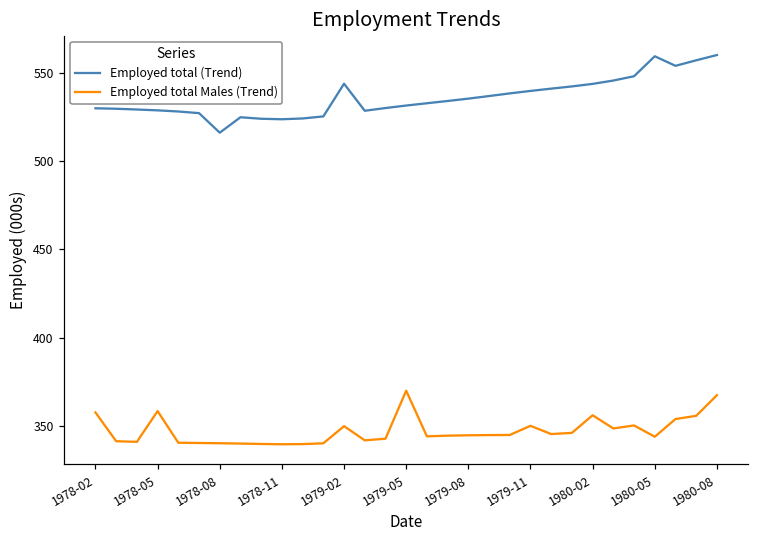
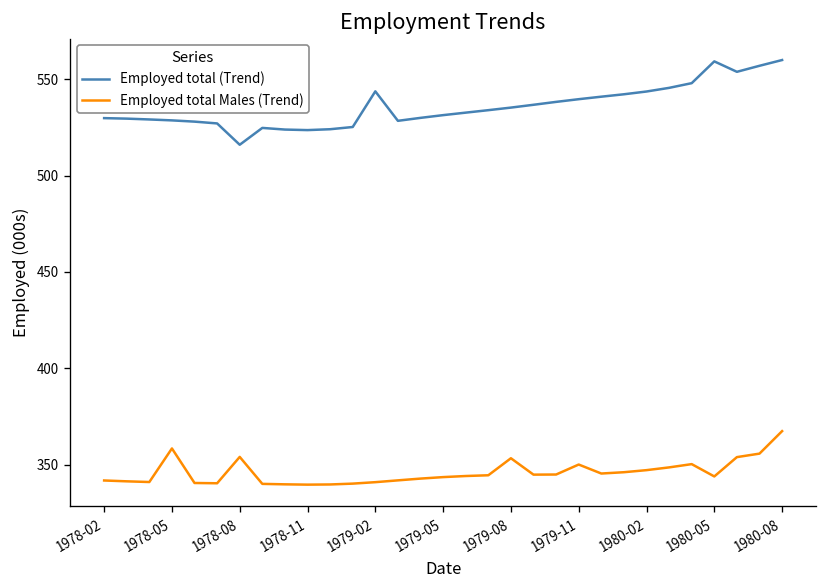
Employed total Males (Trend), 1978-02: 358 -> 342
Employed total Males (Trend), 1978-08: 340 -> 354
Employed total Males (Trend), 1979-02: 350 -> 341
Employed total Males (Trend), 1979-05: 370 -> 344
Employed total Males (Trend), 1979-08: 345 -> 353
Employed total Males (Trend), 1980-02: 356 -> 347
